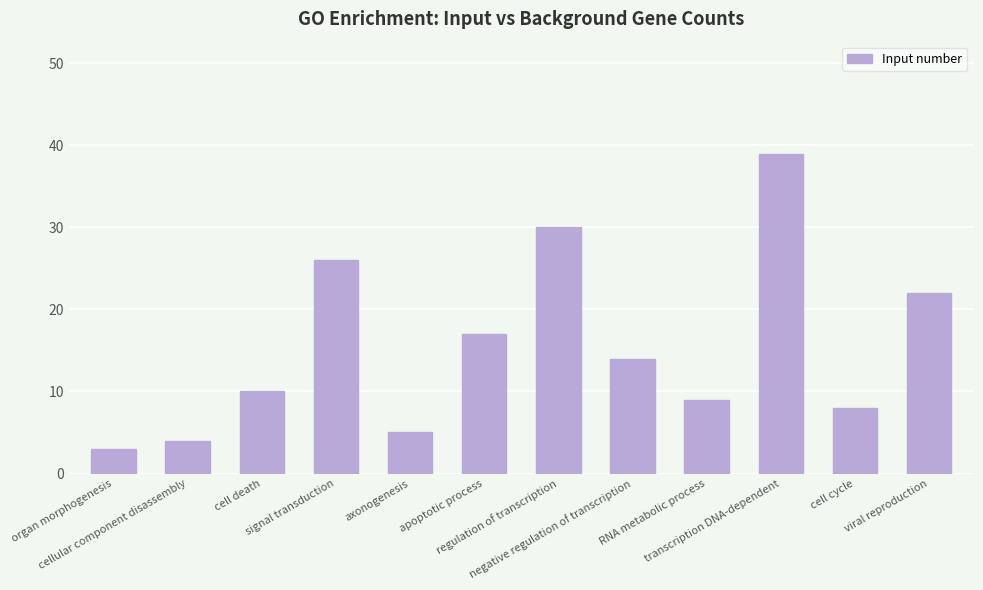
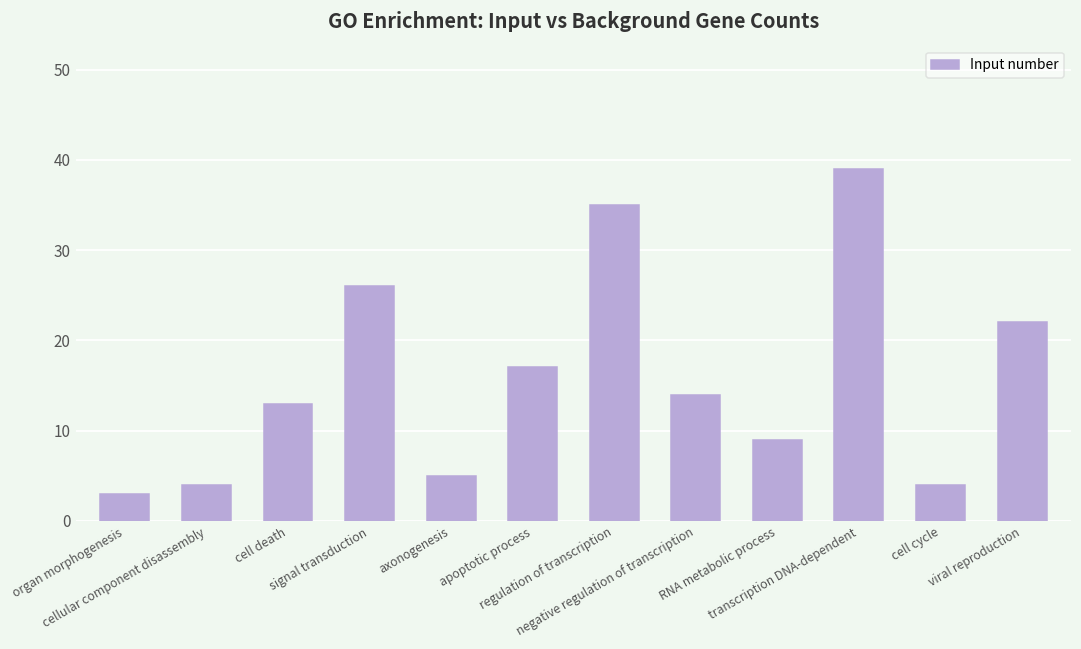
cell death: 10 -> 13
regulation of transcription: 30 -> 35
cell cycle: 8 -> 4
